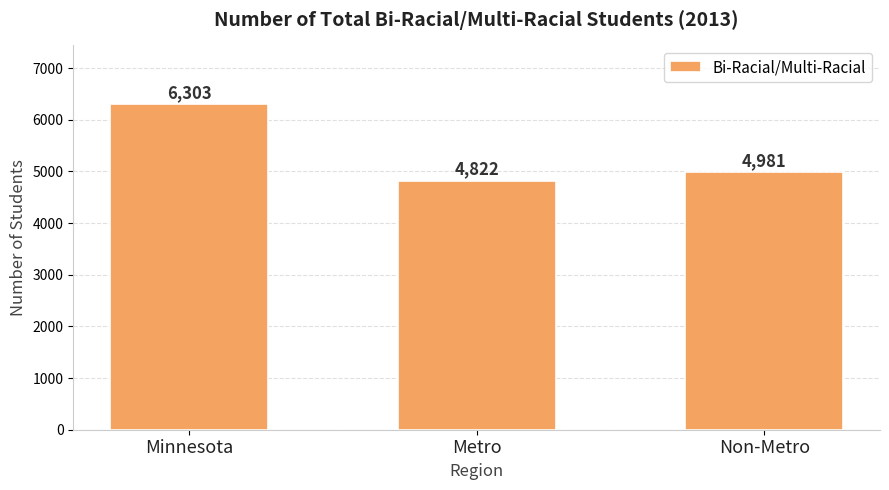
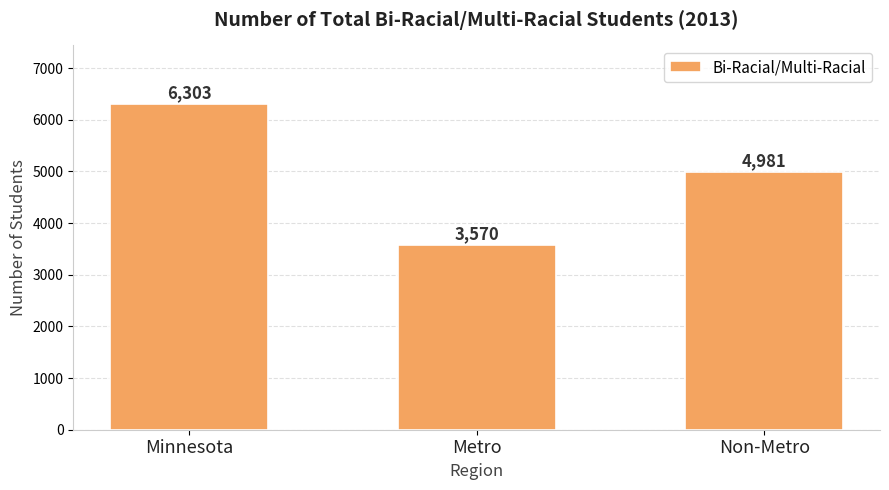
Metro: 4,822 -> 3,570
